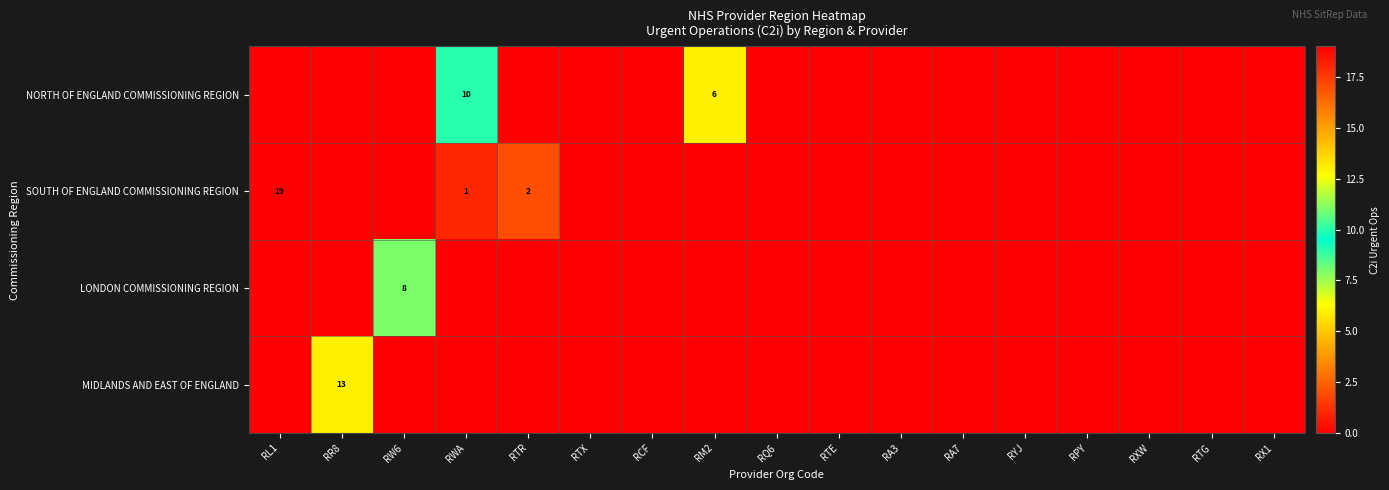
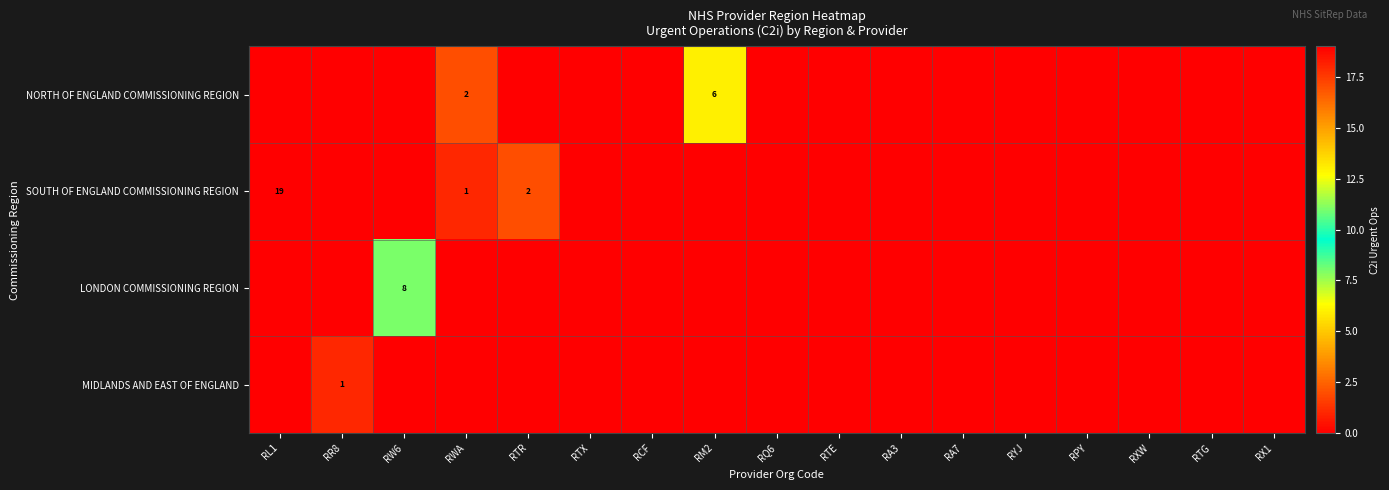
NORTH OF ENGLAND COMMISSIONING REGION, RWA: 10 -> 2
MIDLANDS AND EAST OF ENGLAND, RR8: 13 -> 1
